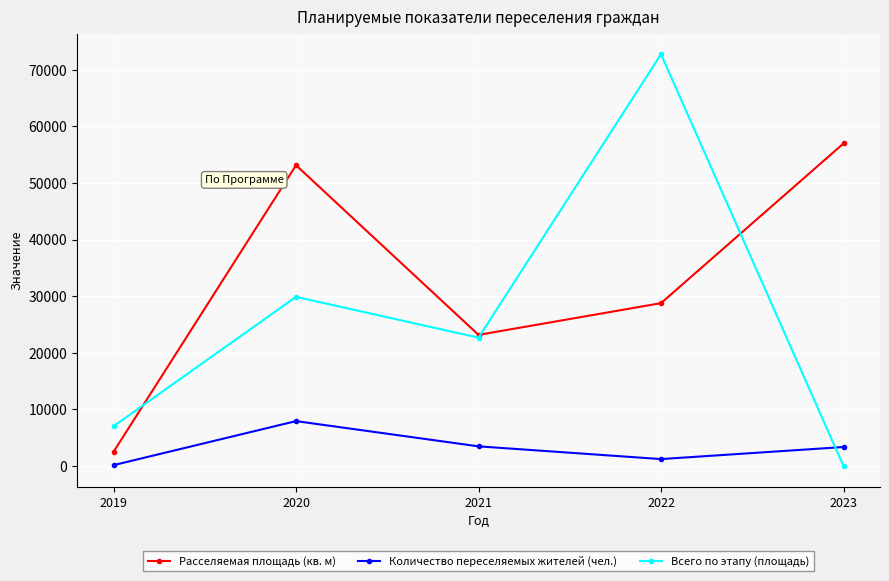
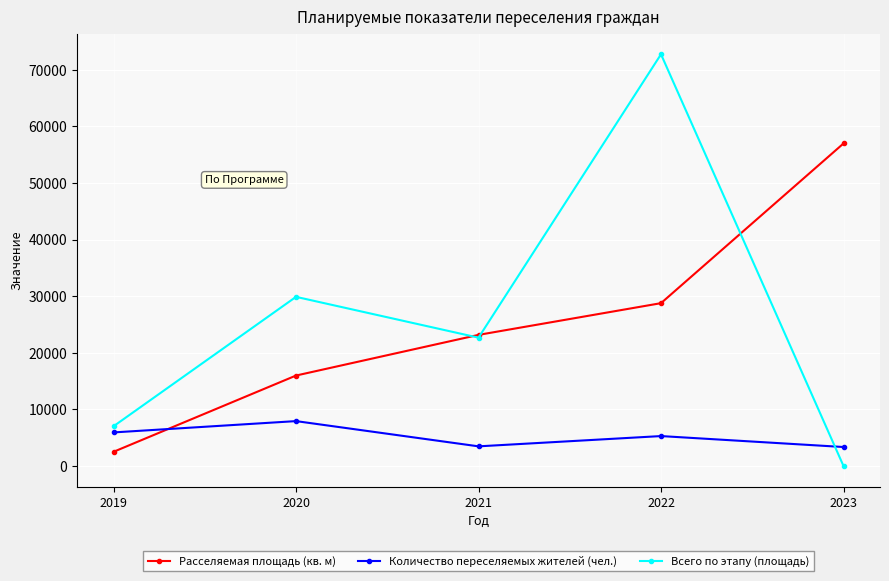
Количество переселяемых жителей (чел.), 2019: 0 -> 6000
Расселяемая площадь (кв. м), 2020: 53000 -> 16000
Количество переселяемых жителей (чел.), 2022: 1000 -> 5000
